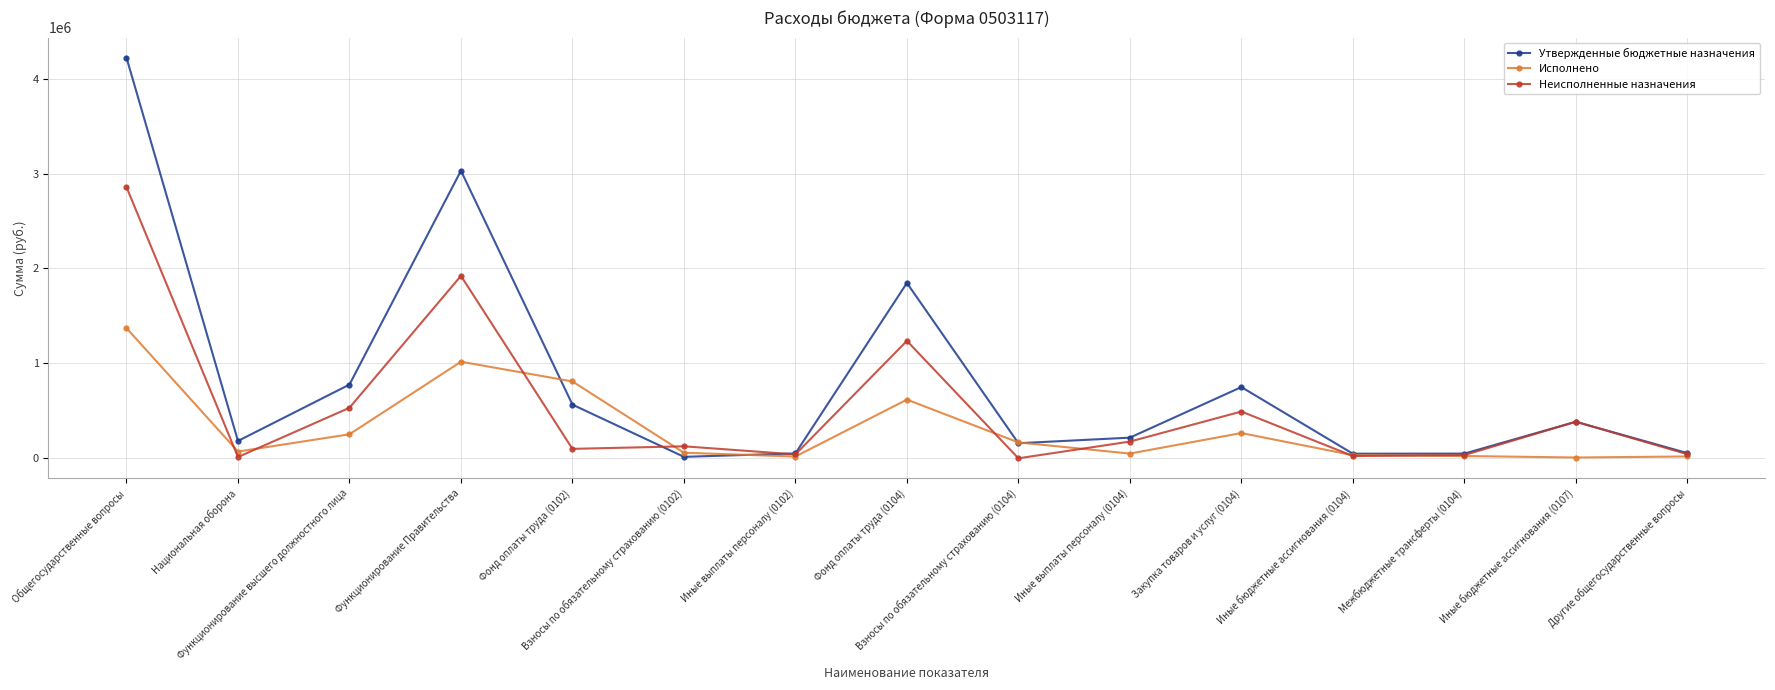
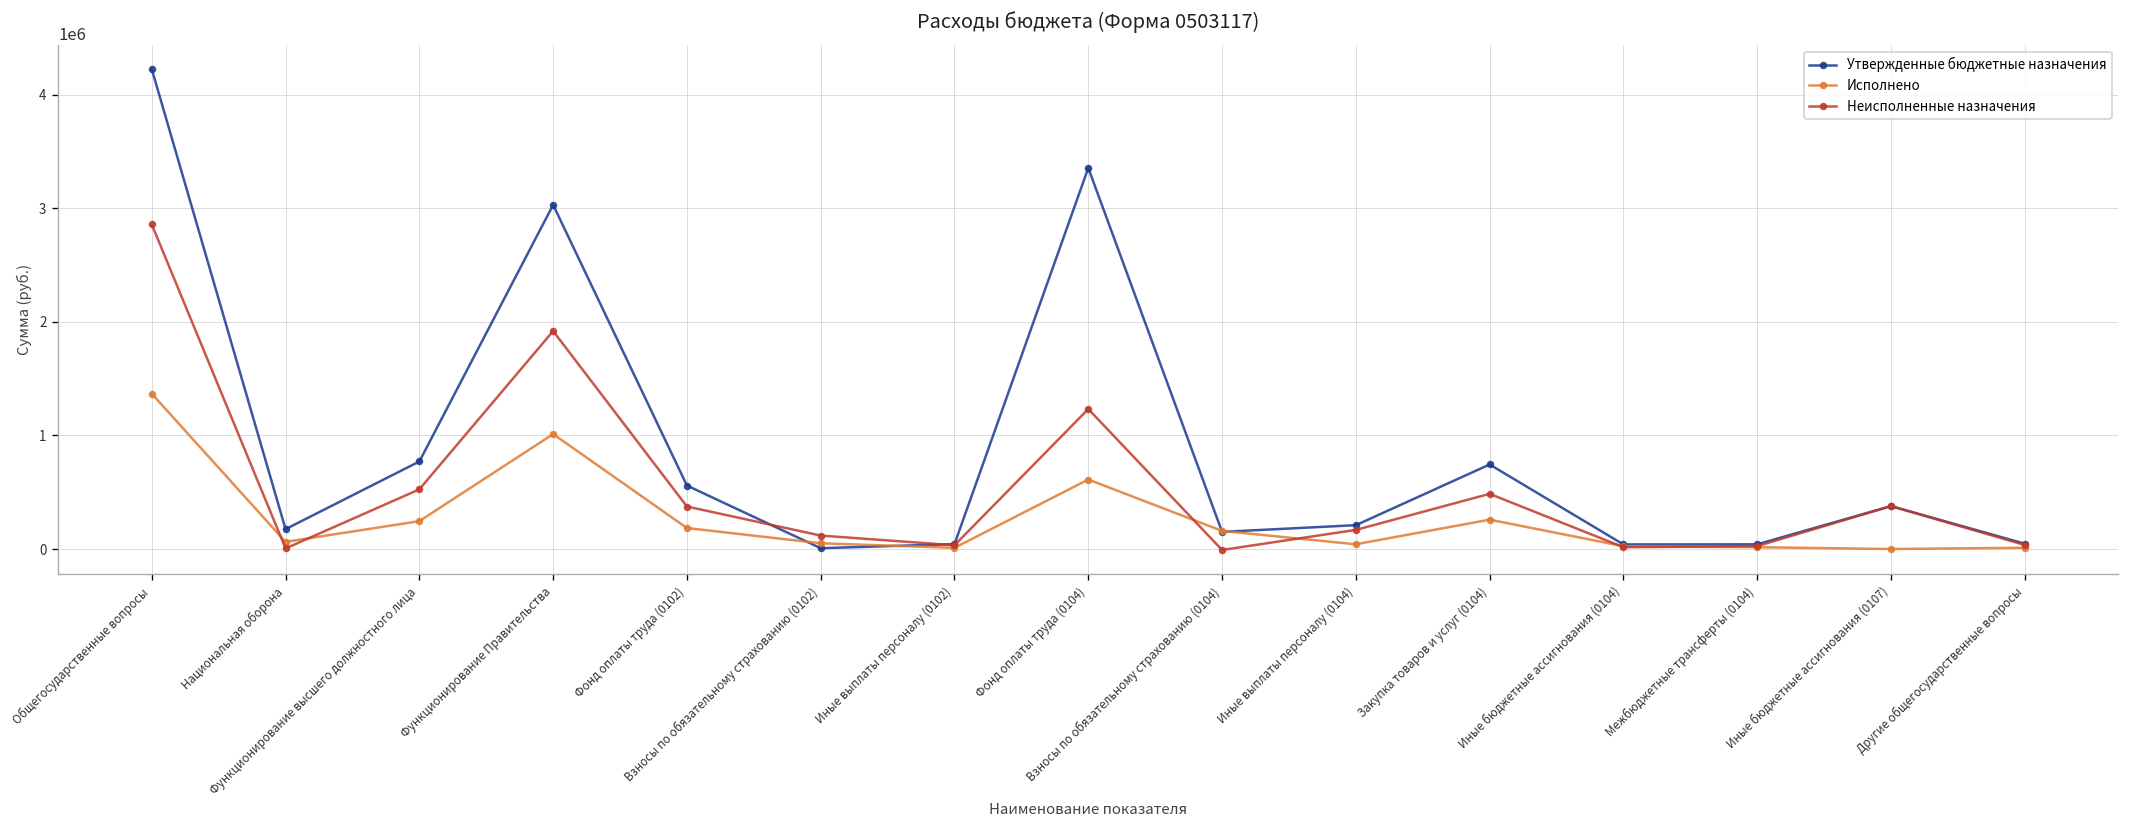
Исполнено, Фонд оплаты труда (0102): 800000 -> 200000
Неисполненные назначения, Фонд оплаты труда (0102): 100000 -> 400000
Утвержденные бюджетные назначения, Фонд оплаты труда (0104): 1800000 -> 3400000
